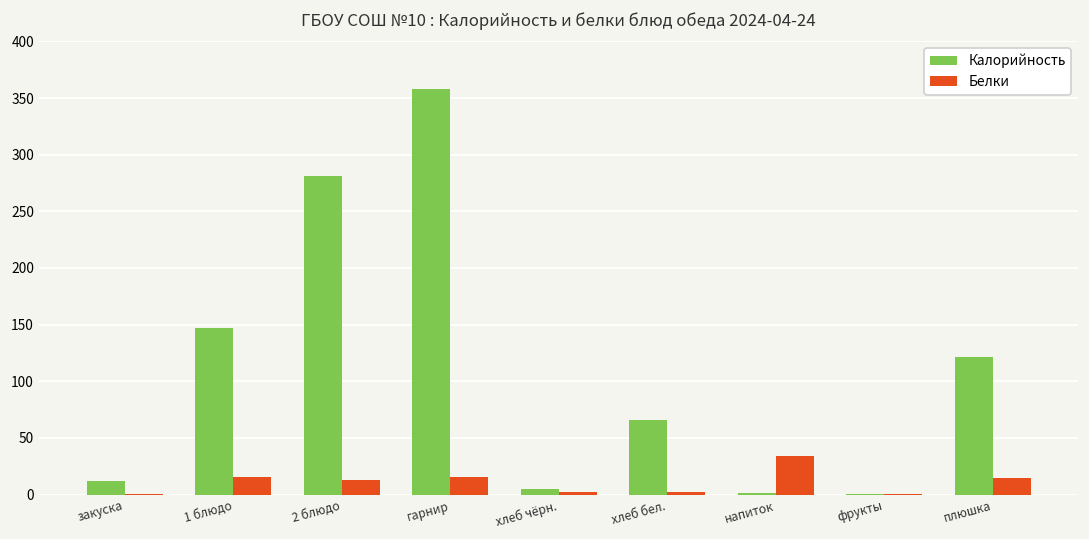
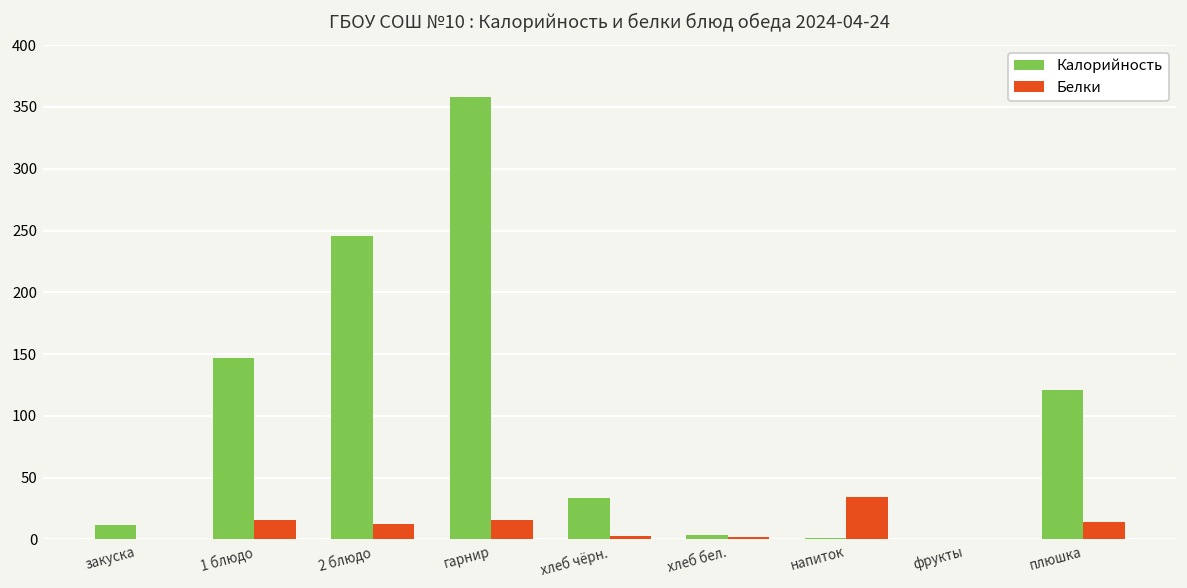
Калорийность, 2 блюдо: 281 -> 246
Калорийность, хлеб чёрн.: 5 -> 33
Калорийность, хлеб бел.: 66 -> 4
